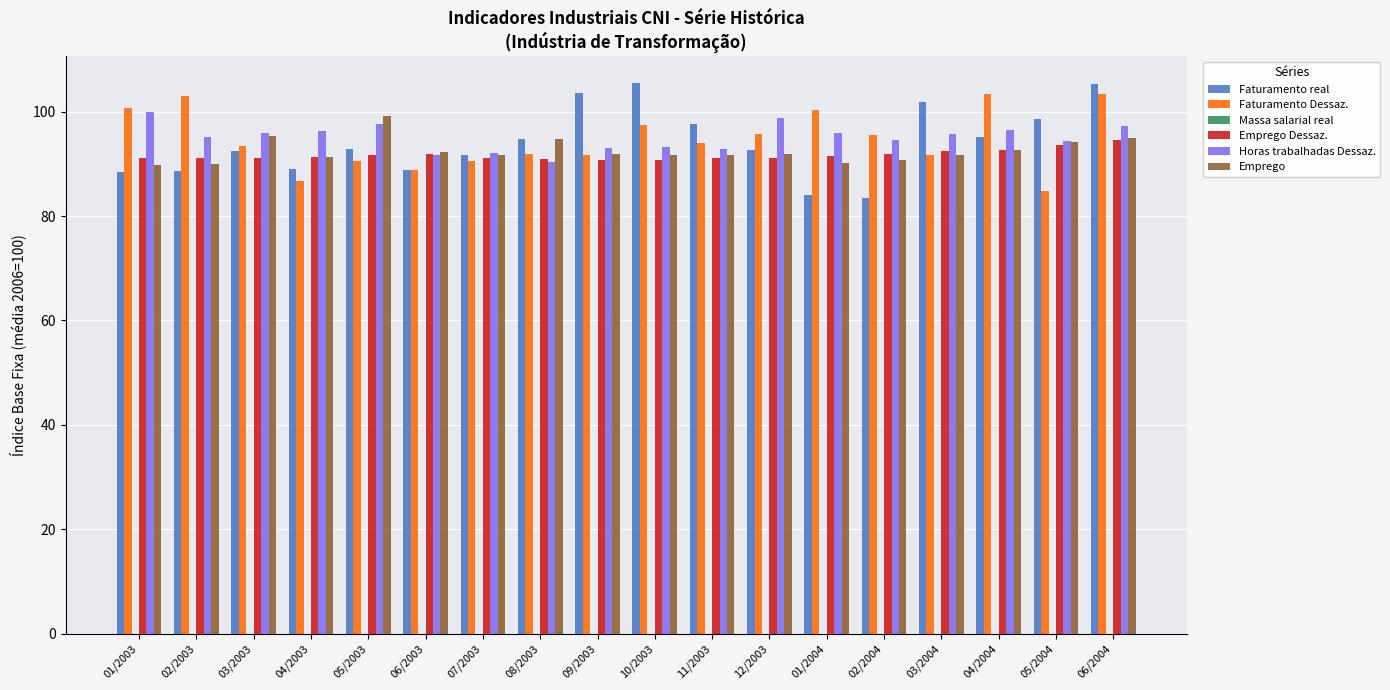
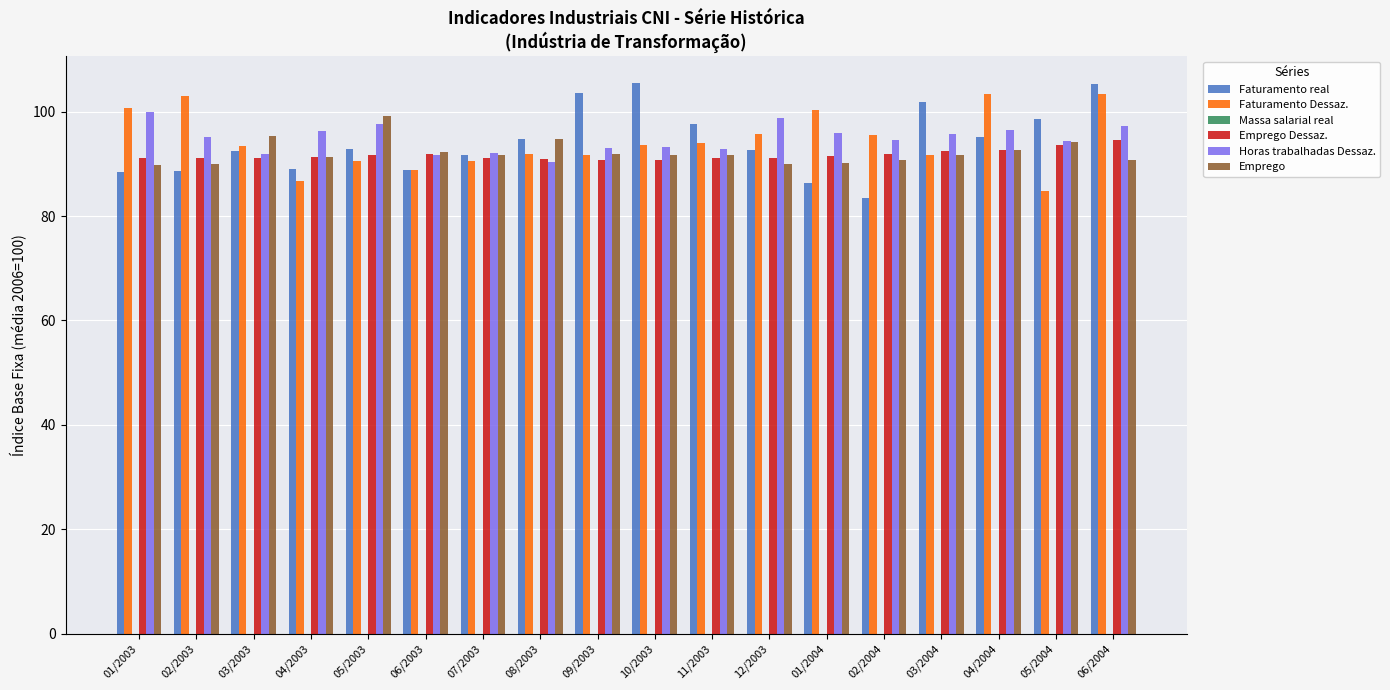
Horas trabalhadas Dessaz., 03/2003: 96 -> 92
Faturamento Dessaz., 10/2003: 98 -> 94
Emprego, 12/2003: 92 -> 90
Faturamento real, 01/2004: 84 -> 86
Emprego, 06/2004: 95 -> 91
